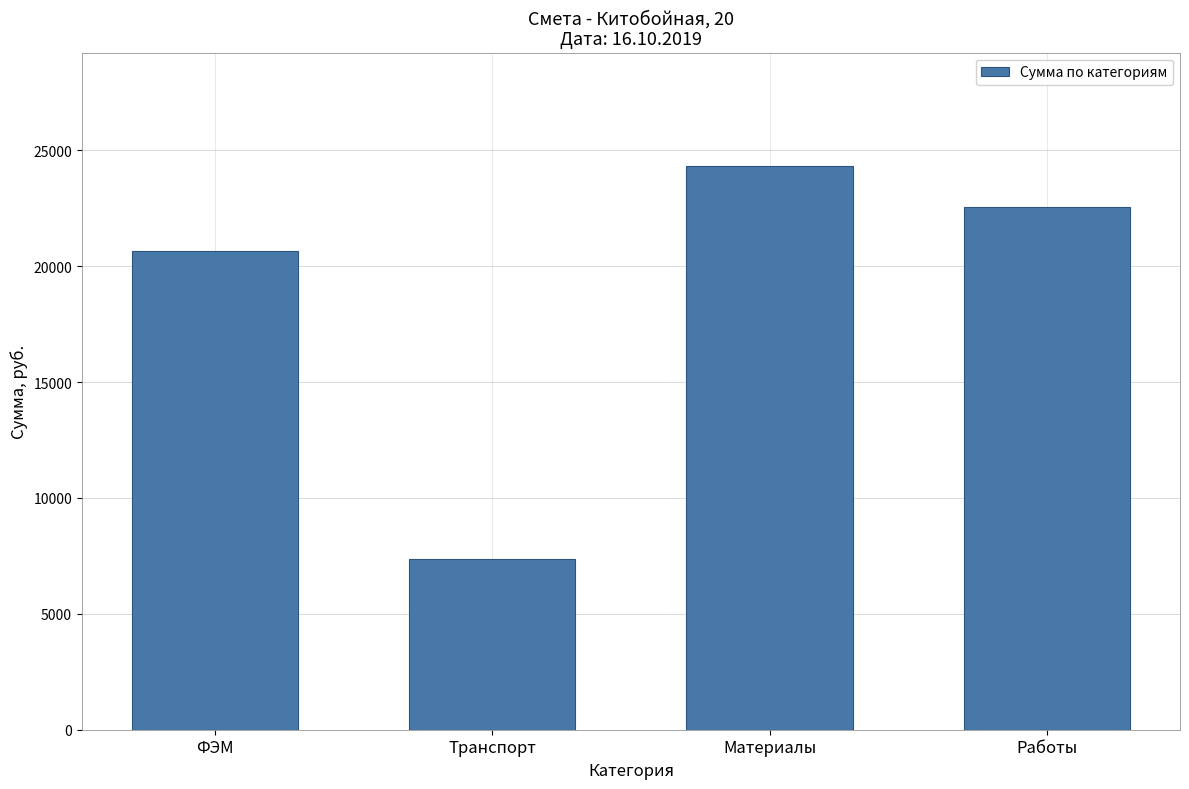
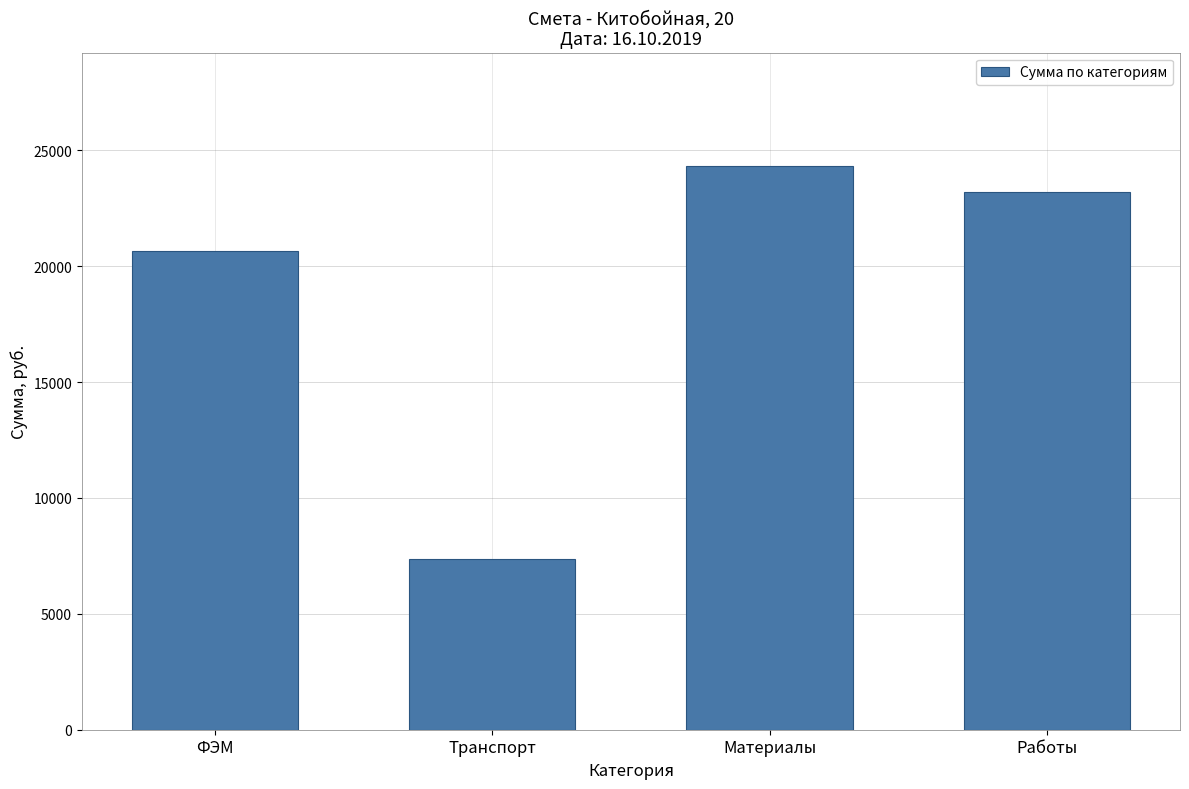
Работы: 22600 -> 23200
